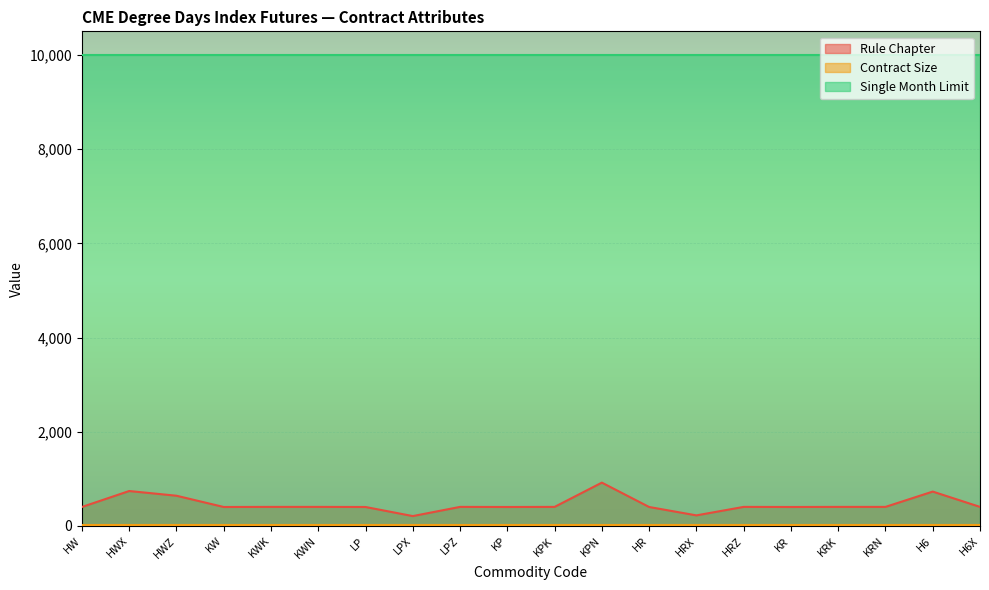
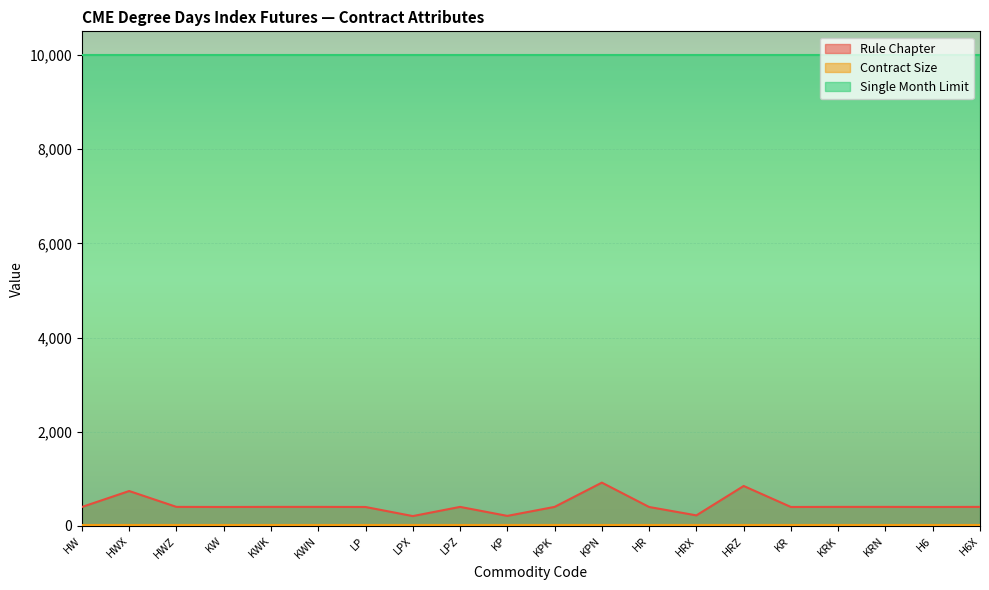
Rule Chapter, HWZ: 600 -> 400
Rule Chapter, KP: 400 -> 200
Rule Chapter, HRZ: 400 -> 800
Rule Chapter, H6: 700 -> 400
